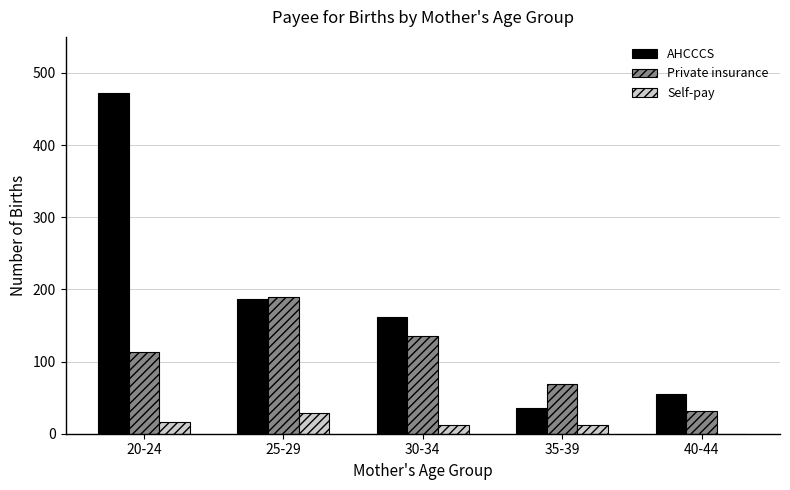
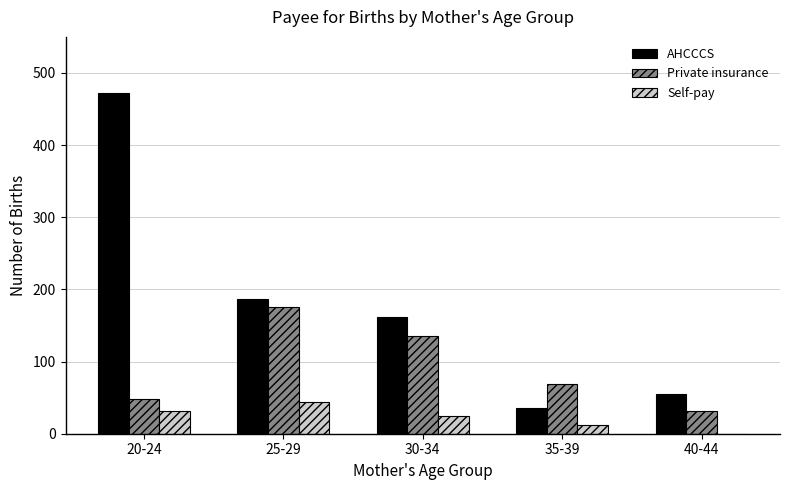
Private insurance, 20-24: 110 -> 50
Self-pay, 20-24: 20 -> 30
Private insurance, 25-29: 190 -> 180
Self-pay, 25-29: 30 -> 40
Self-pay, 30-34: 10 -> 20
